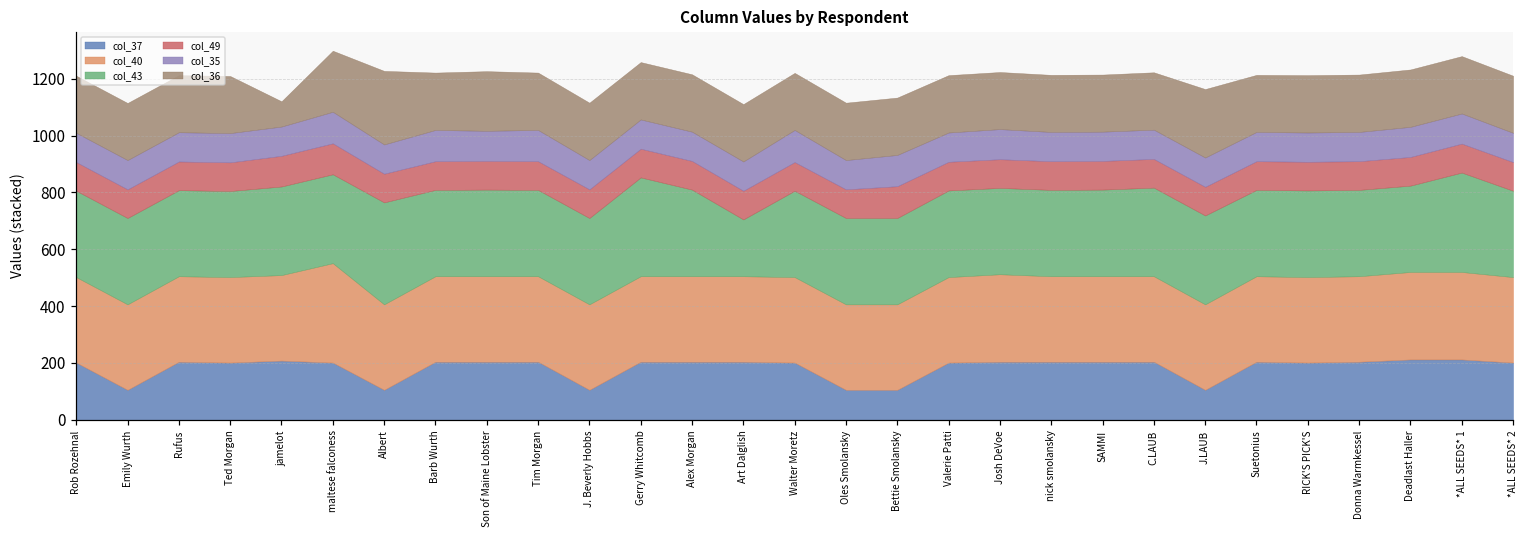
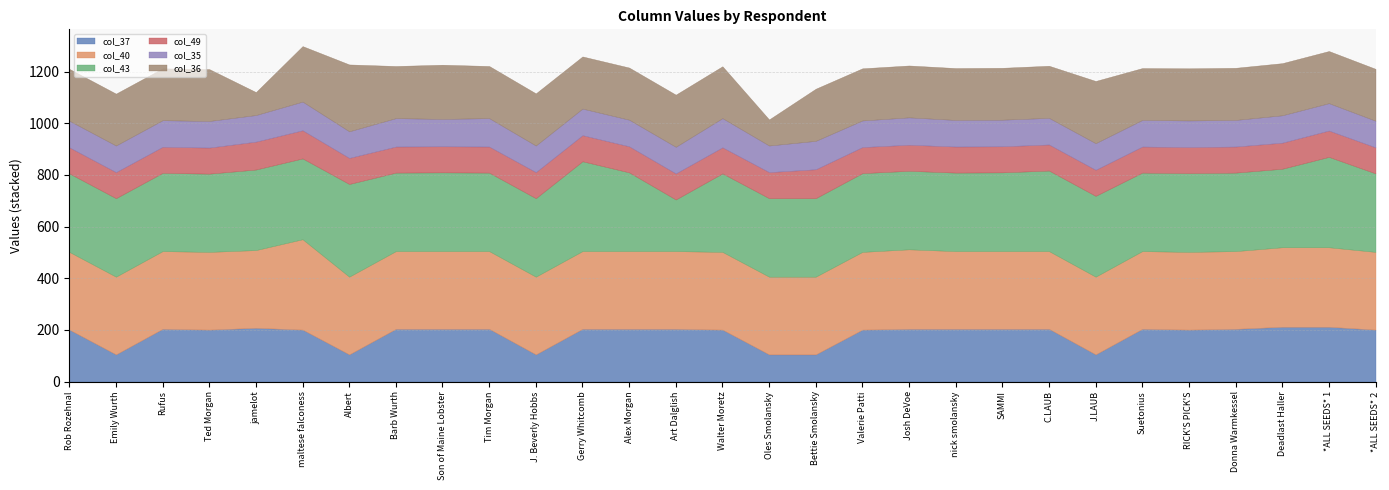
col_36, Oles Smolansky: 200 -> 100
